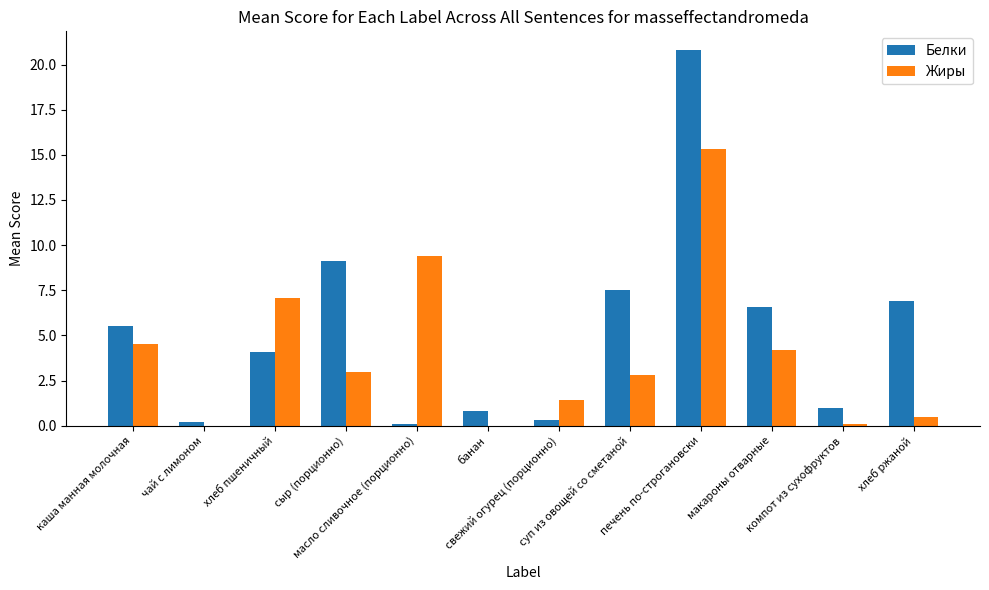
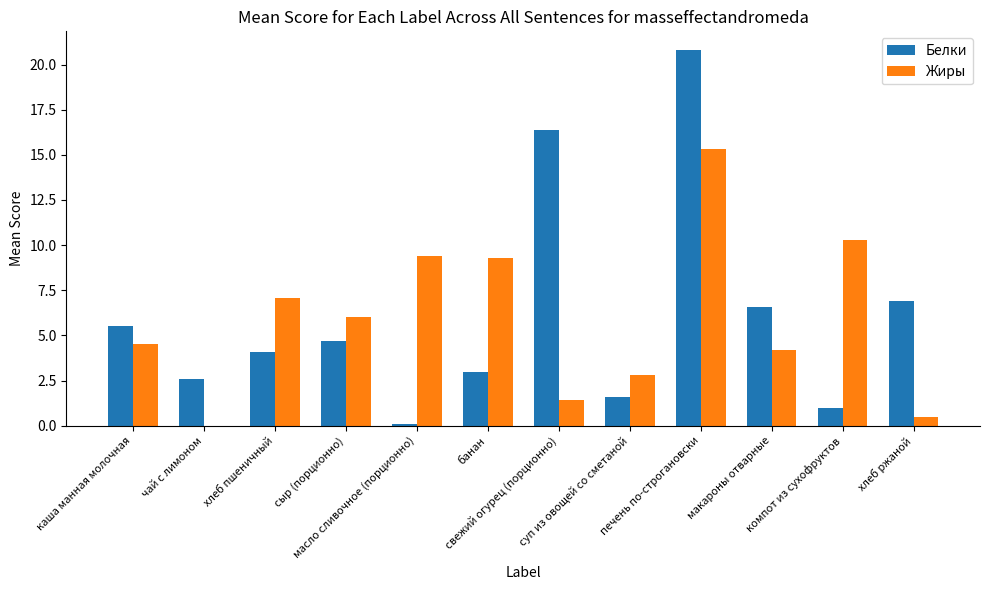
Белки, чай с лимоном: 0.2 -> 2.6
Белки, сыр (порционно): 9.1 -> 4.7
Жиры, сыр (порционно): 3 -> 6
Белки, банан: 0.8 -> 3.0
Жиры, банан: 0.0 -> 9.3
Белки, свежий огурец (порционно): 0.3 -> 16.4
Белки, суп из овощей со сметаной: 7.5 -> 1.6
Жиры, компот из сухофруктов: 0.1 -> 10.3
